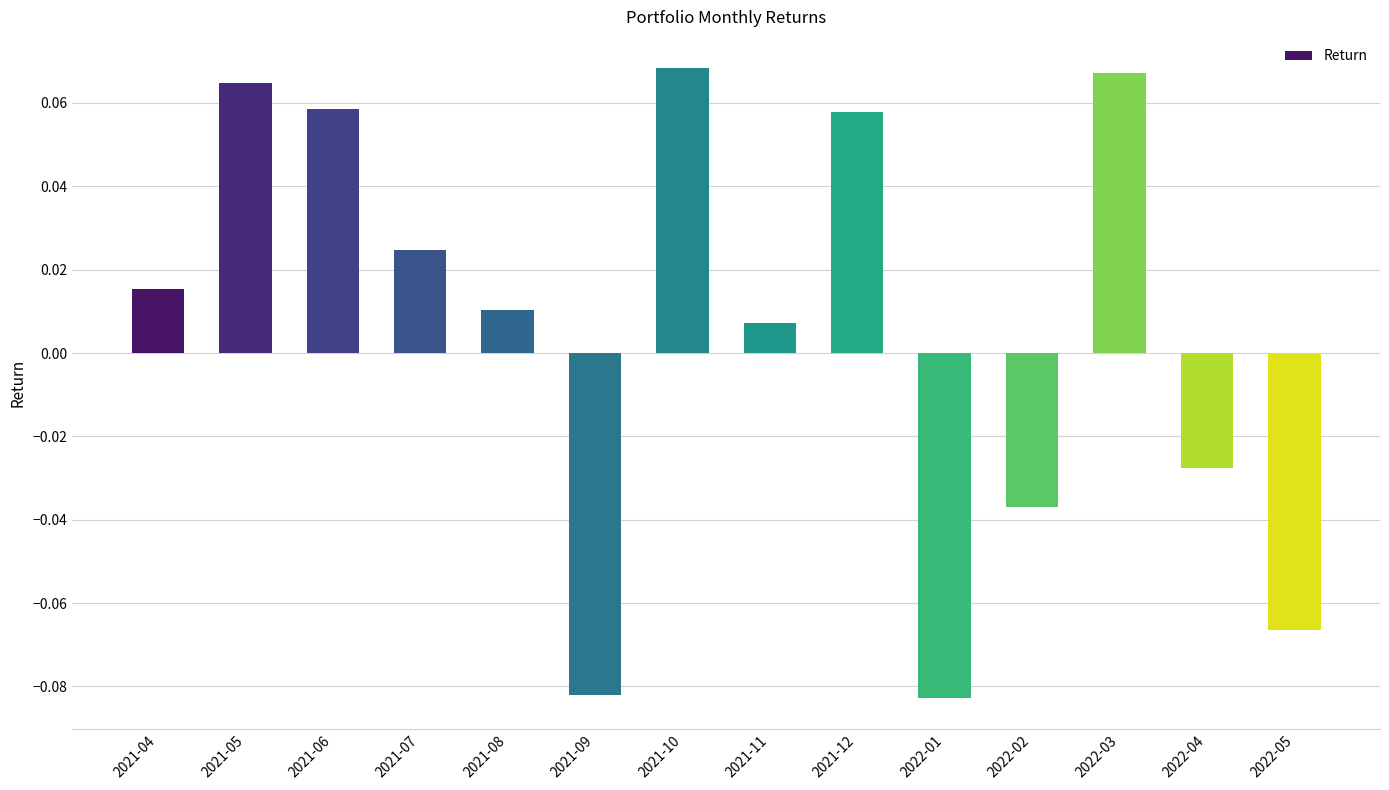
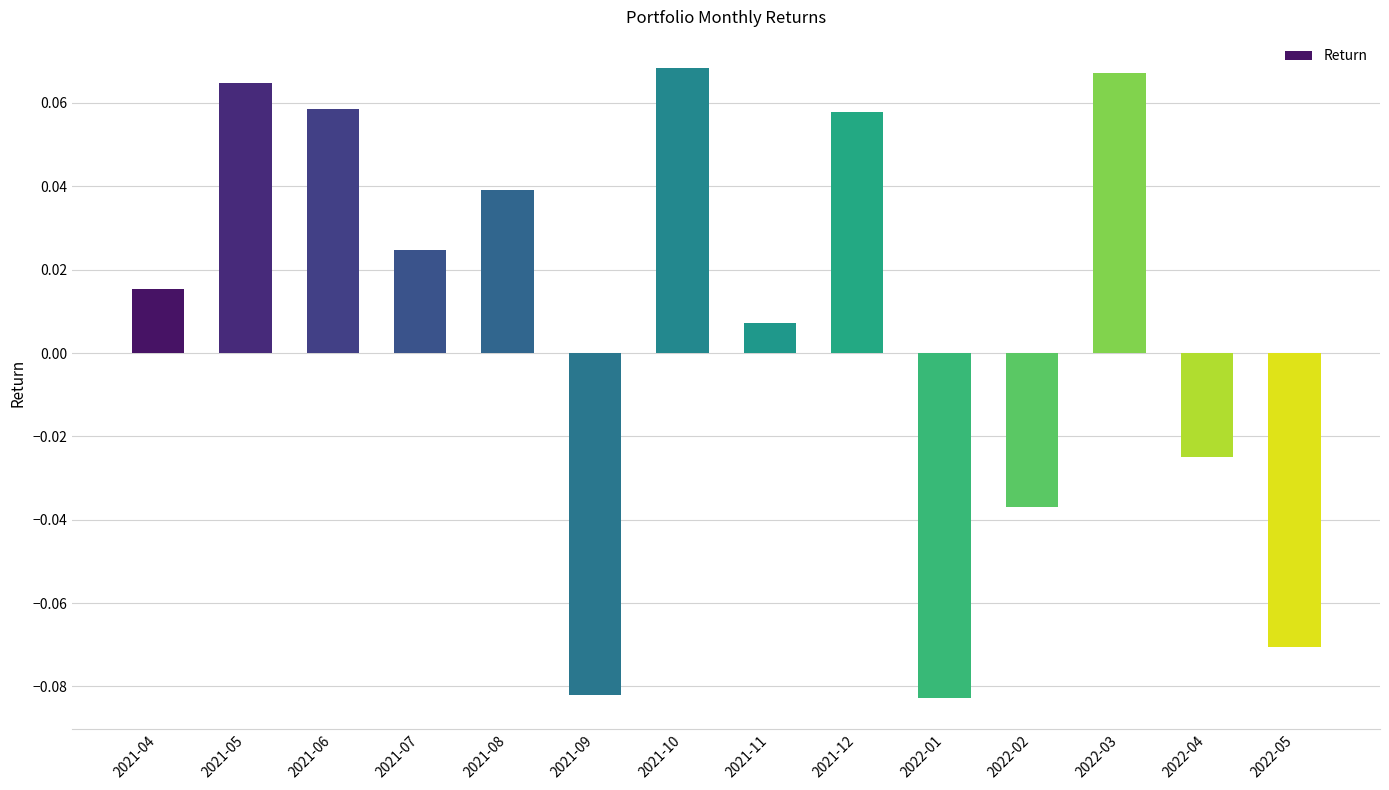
2021-08: 0.010 -> 0.039
2022-04: -0.028 -> -0.025
2022-05: -0.066 -> -0.070
